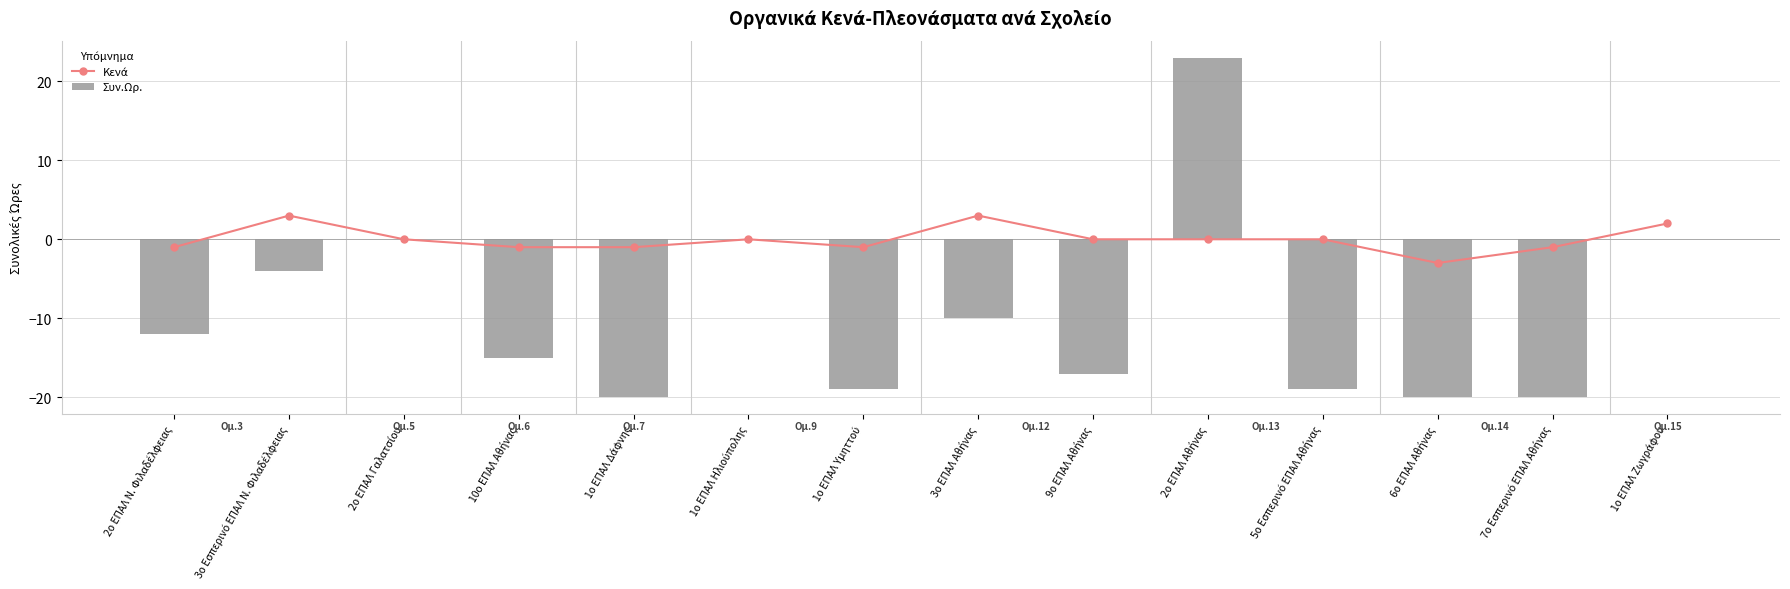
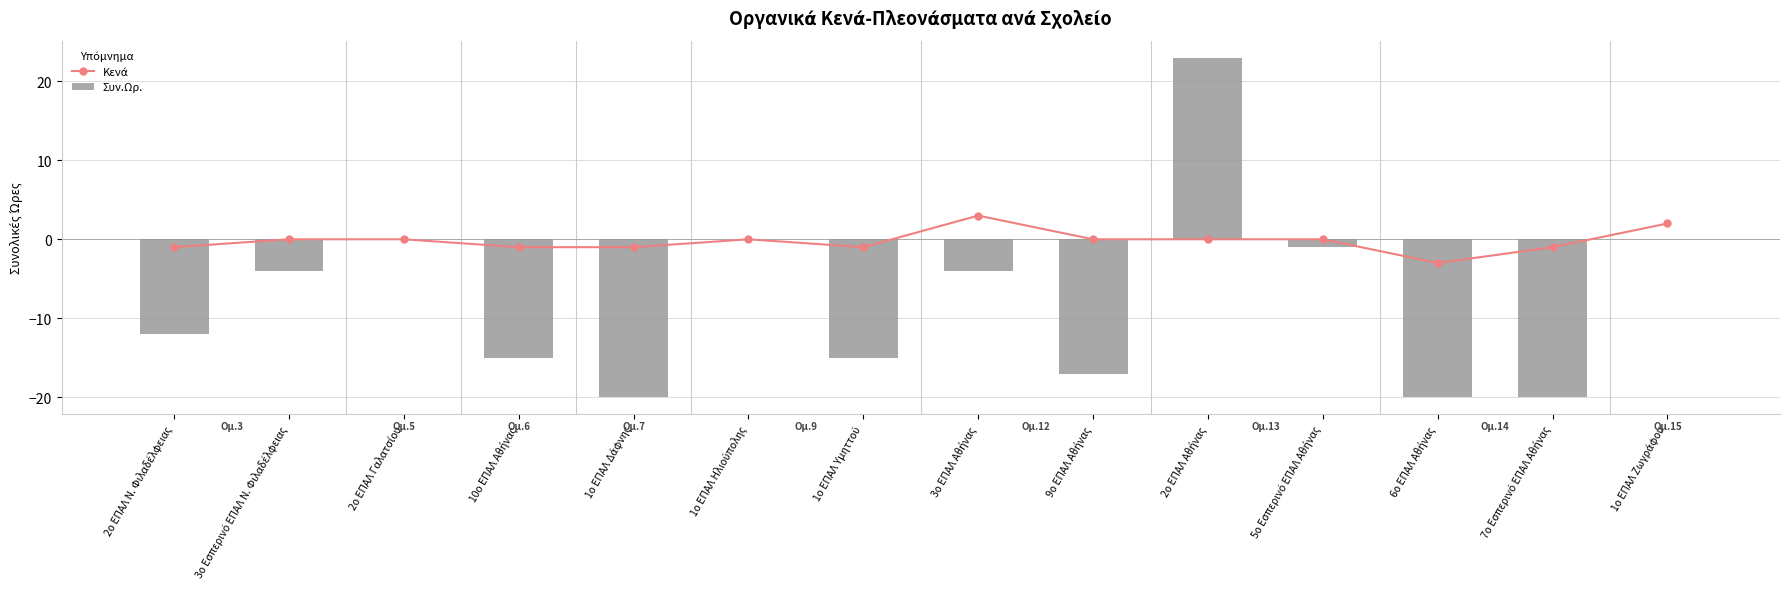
Κενά, 3ο Εσπερινό ΕΠΑΛ Ν. Φιλαδέλφειας: 3 -> 0
Συν.Ωρ., 1ο ΕΠΑΛ Υμηττού: -19 -> -15
Συν.Ωρ., 3ο ΕΠΑΛ Αθήνας: -10 -> -4
Συν.Ωρ., 5ο Εσπερινό ΕΠΑΛ Αθήνας: -19 -> -1
